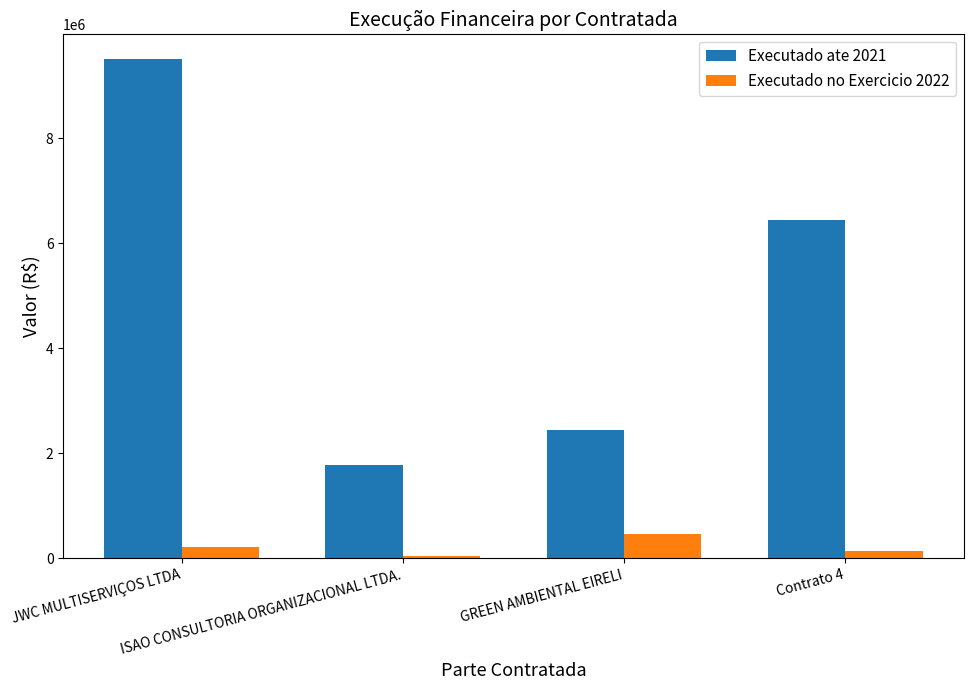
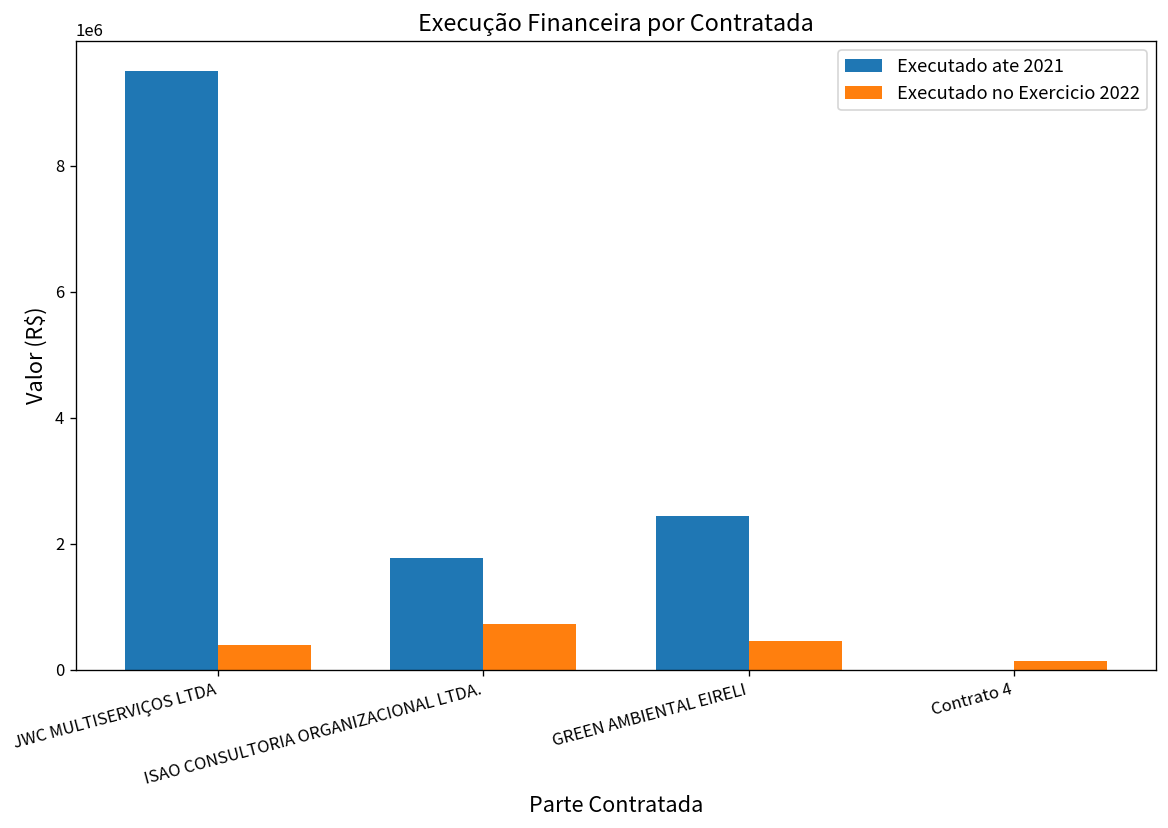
Executado no Exercicio 2022, JWC MULTISERVIÇOS LTDA: 200000 -> 400000
Executado no Exercicio 2022, ISAO CONSULTORIA ORGANIZACIONAL LTDA.: 0 -> 700000
Executado ate 2021, Contrato 4: 6400000 -> 0
